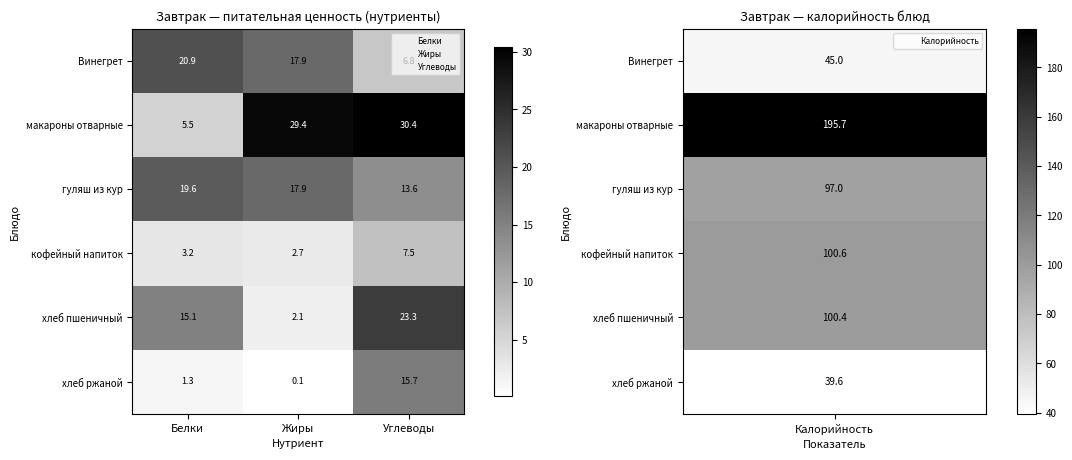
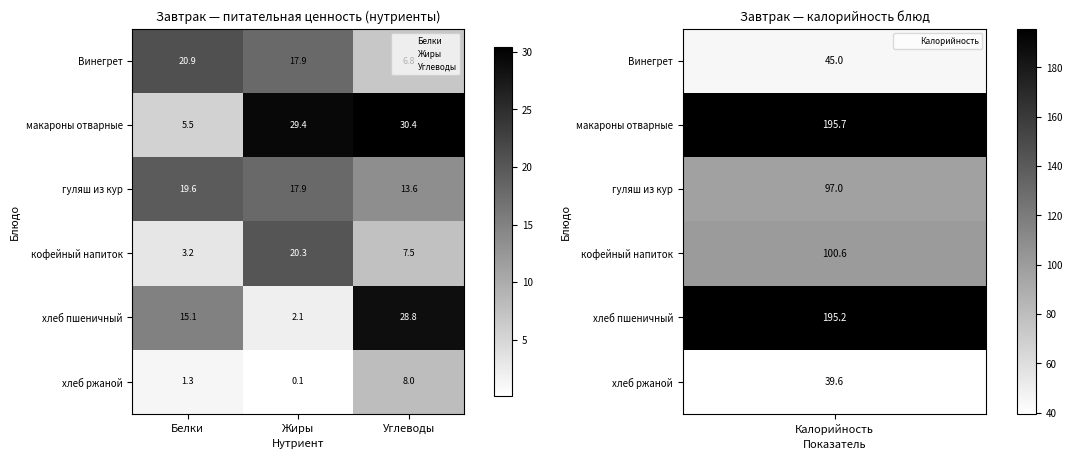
Завтрак — питательная ценность (нутриенты), кофейный напиток, Жиры: 2.7 -> 20.3
Завтрак — питательная ценность (нутриенты), хлеб пшеничный, Углеводы: 23.3 -> 28.8
Завтрак — питательная ценность (нутриенты), хлеб ржаной, Углеводы: 15.7 -> 8.0
Завтрак — калорийность блюд, хлеб пшеничный, Калорийность: 100.4 -> 195.2
